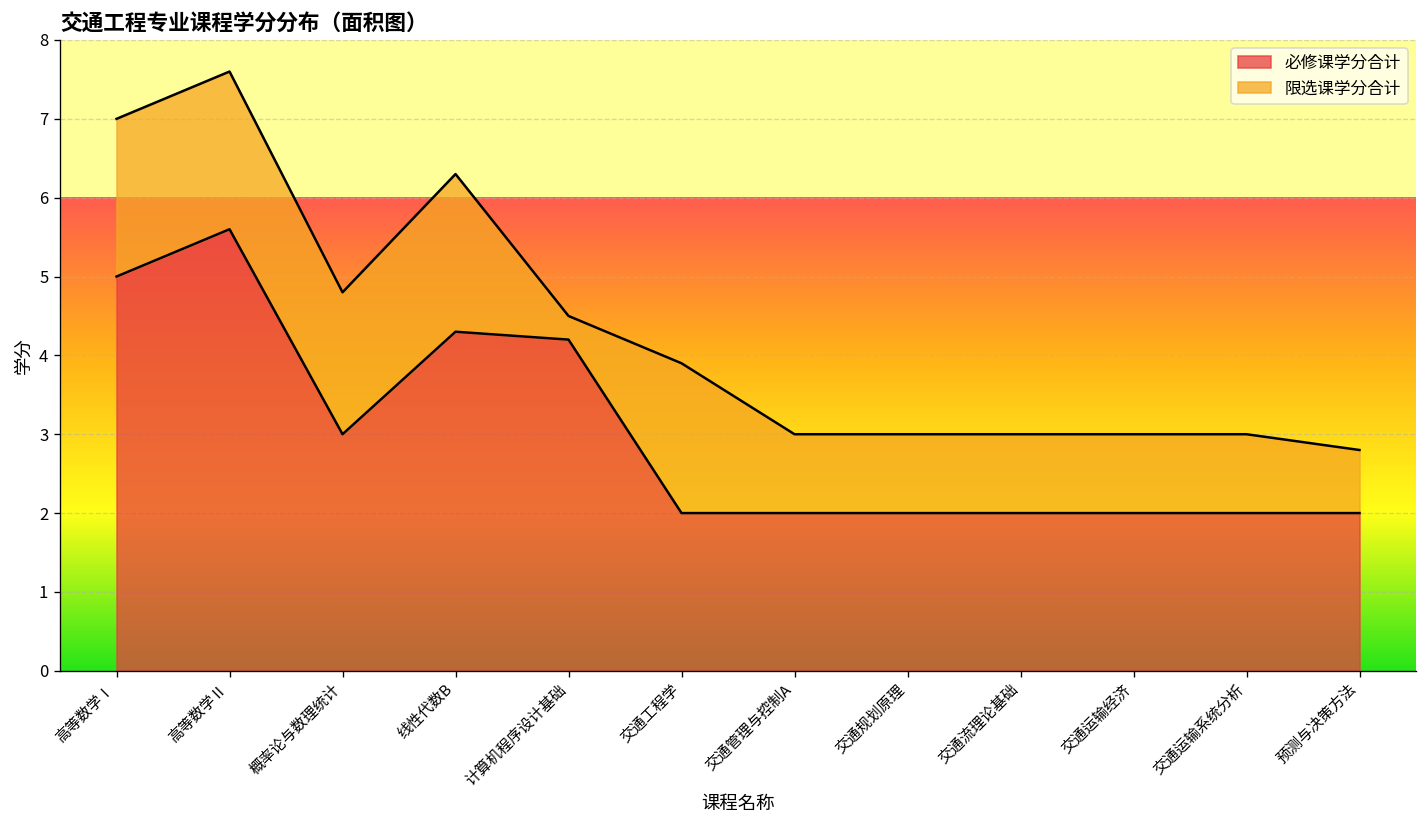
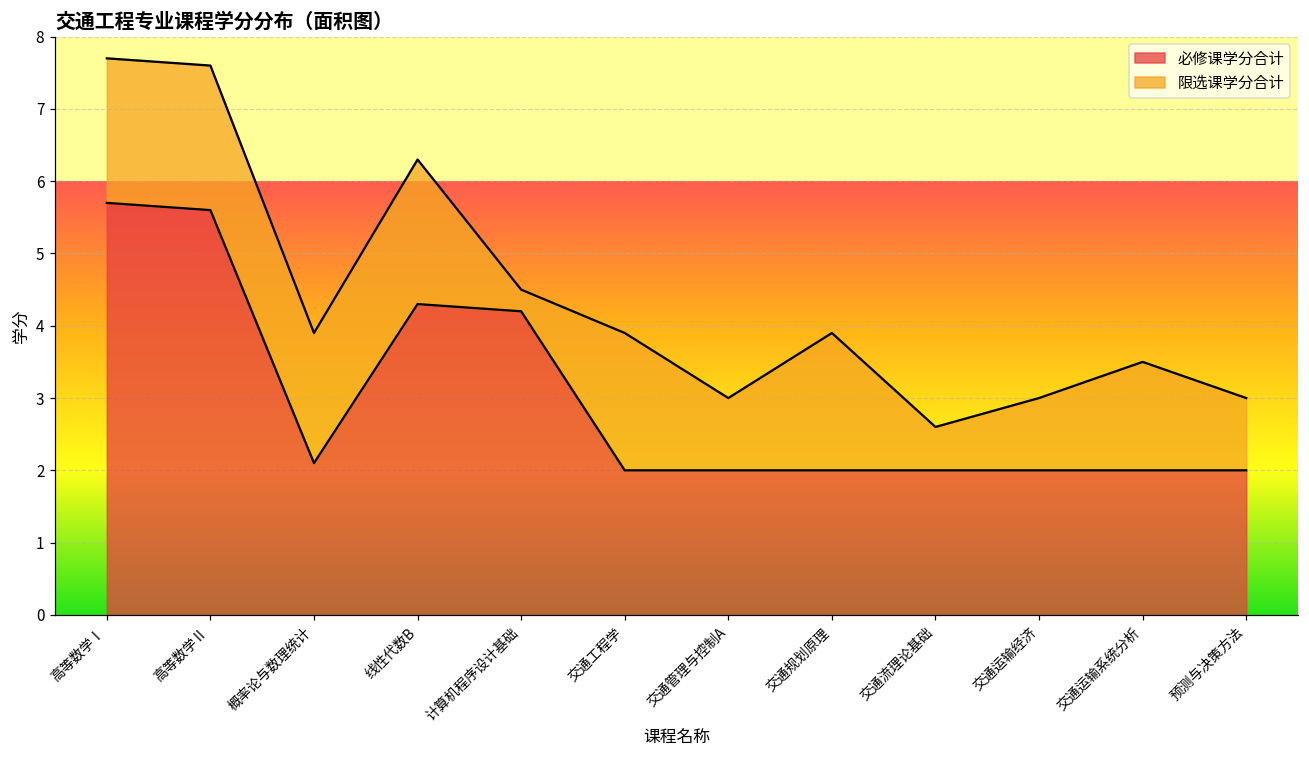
必修课学分合计, 高等数学Ⅰ: 5.0 -> 5.7
必修课学分合计, 概率论与数理统计: 3.0 -> 2.1
限选课学分合计, 交通规划原理: 1.0 -> 1.9
限选课学分合计, 交通流理论基础: 1.0 -> 0.6
限选课学分合计, 交通运输系统分析: 1.0 -> 1.5
限选课学分合计, 预测与决策方法: 0.8 -> 1.0
